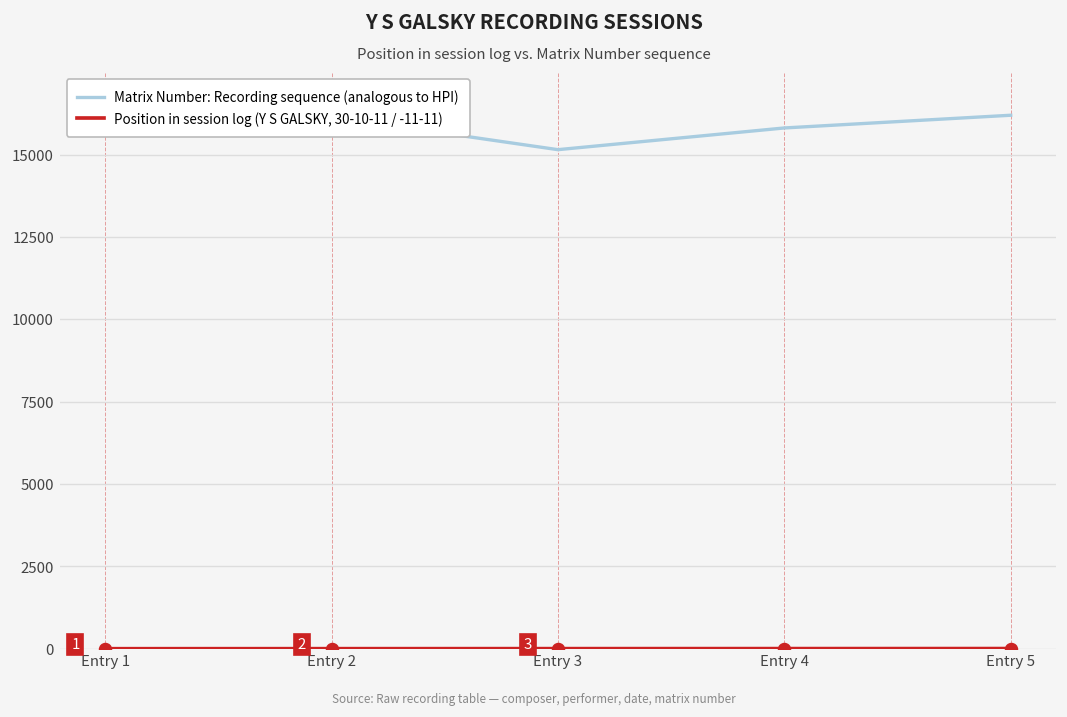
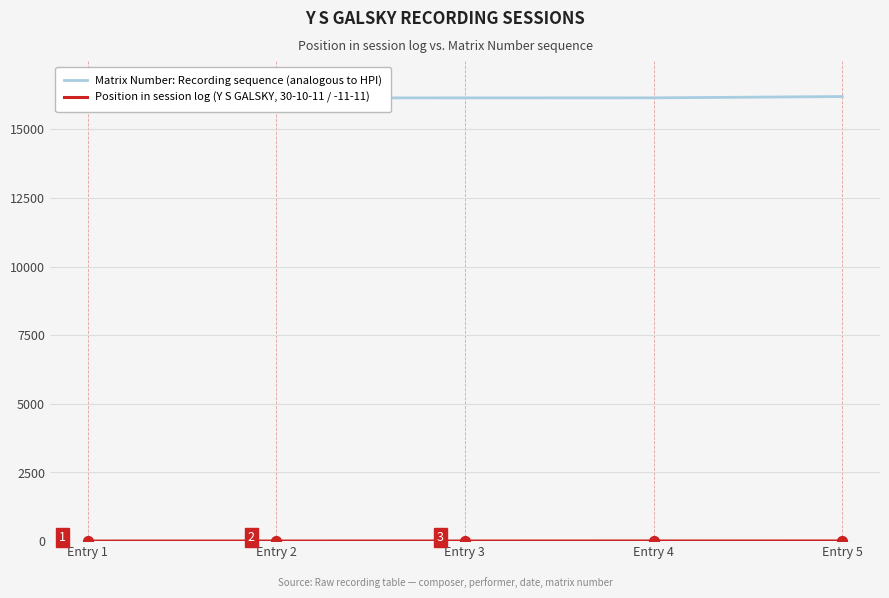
Matrix Number: Recording sequence (analogous to HPI), Entry 3: 15100 -> 16100
Matrix Number: Recording sequence (analogous to HPI), Entry 4: 15800 -> 16100
